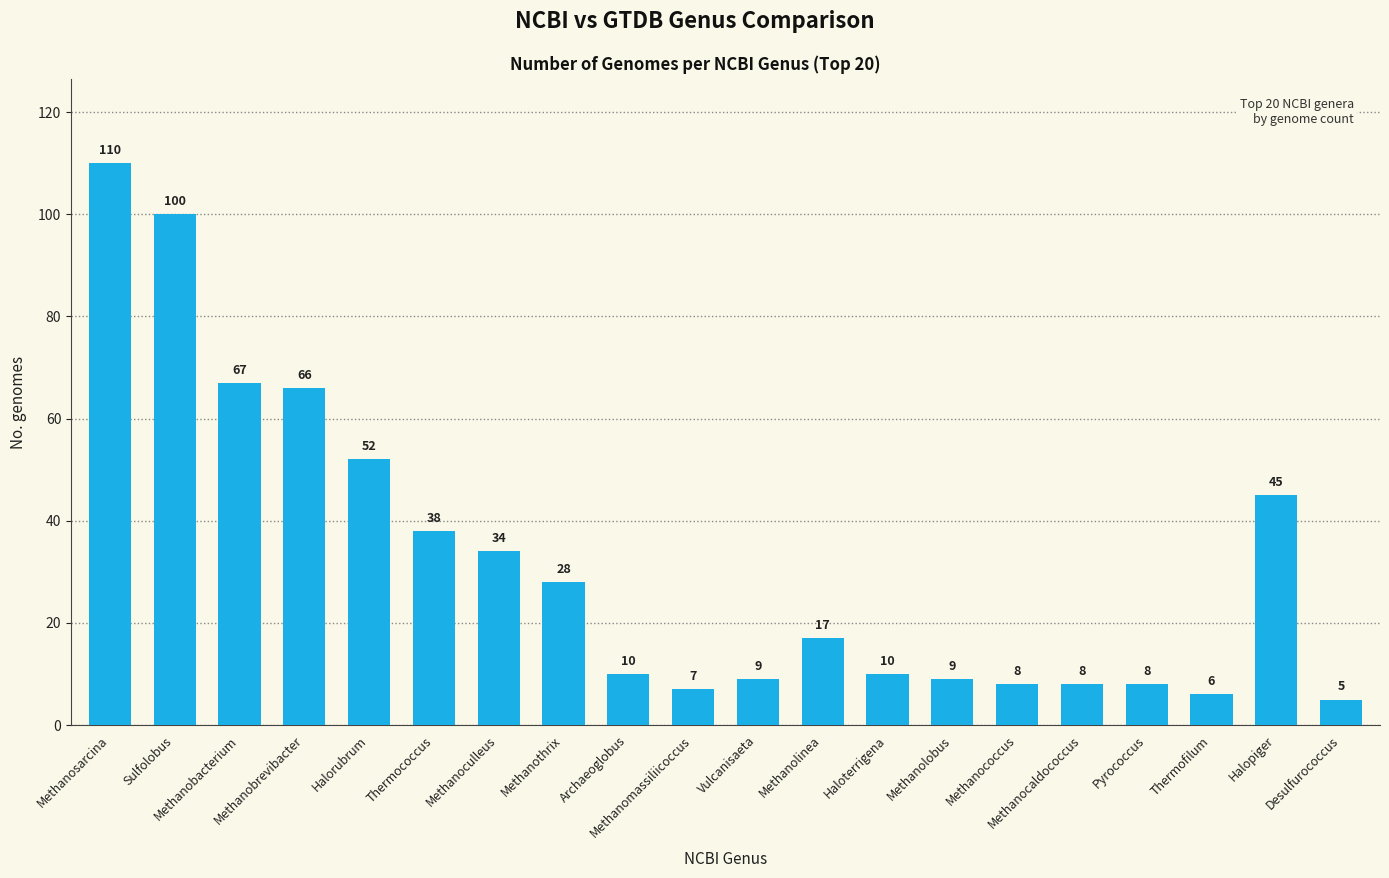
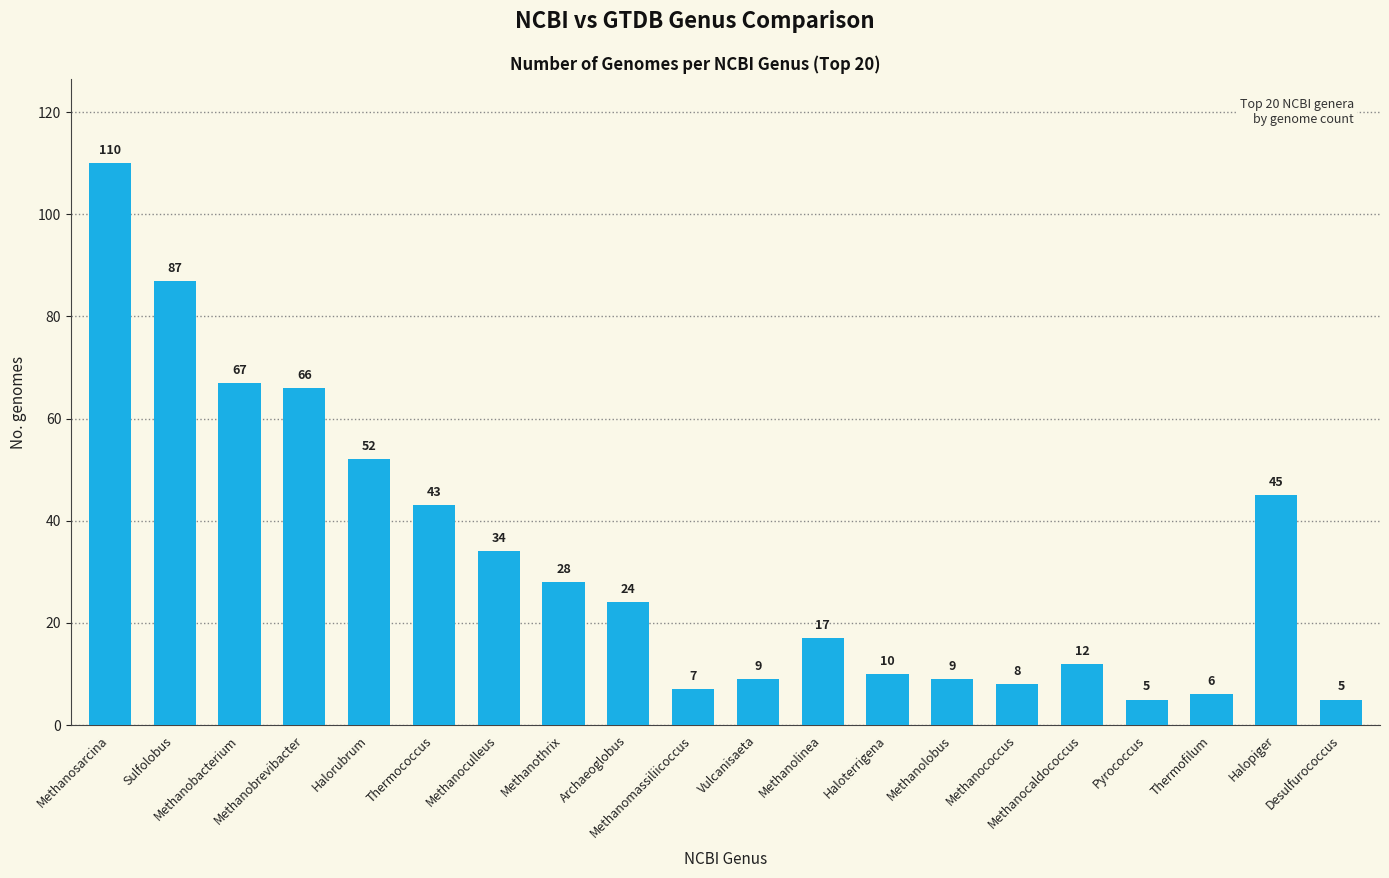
Sulfolobus: 100 -> 87
Thermococcus: 38 -> 43
Archaeoglobus: 10 -> 24
Methanocaldococcus: 8 -> 12
Pyrococcus: 8 -> 5
